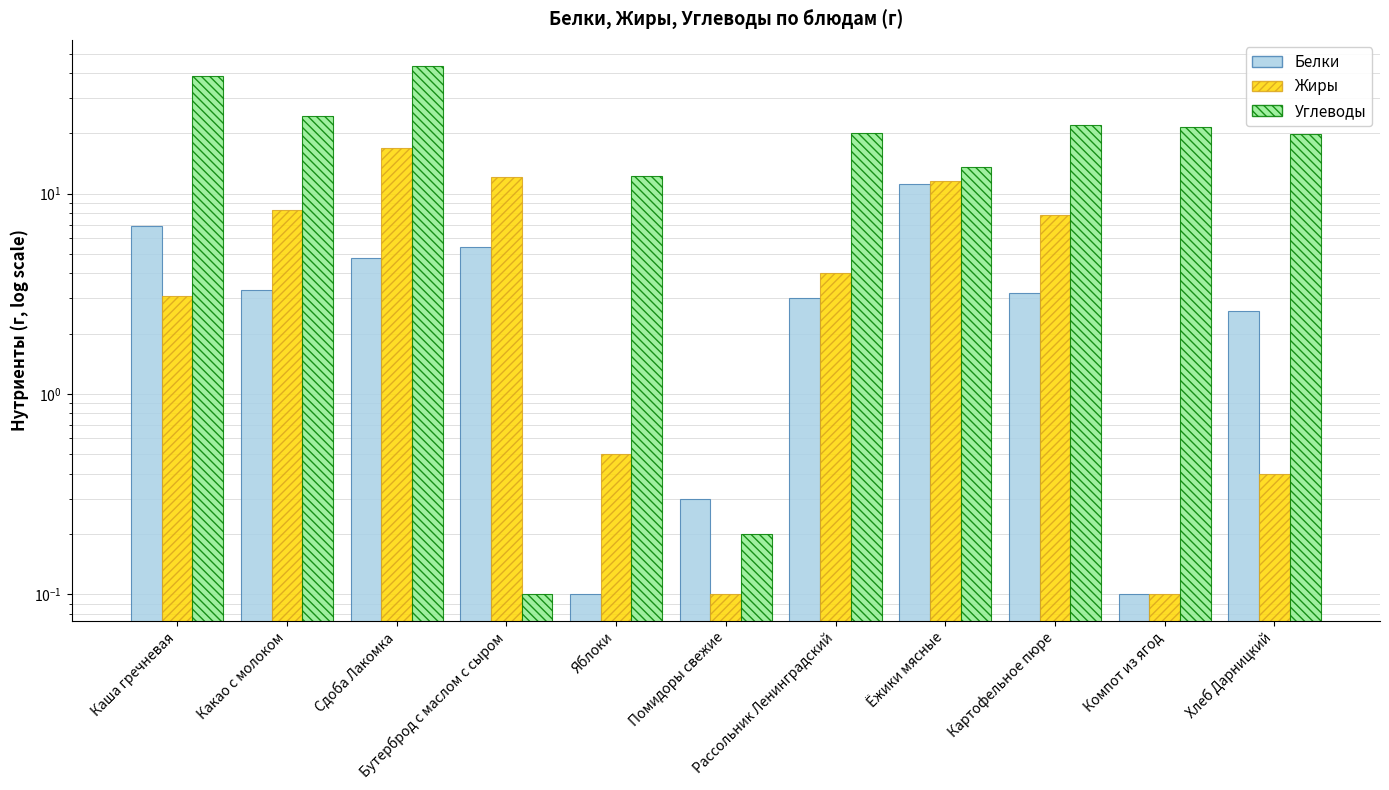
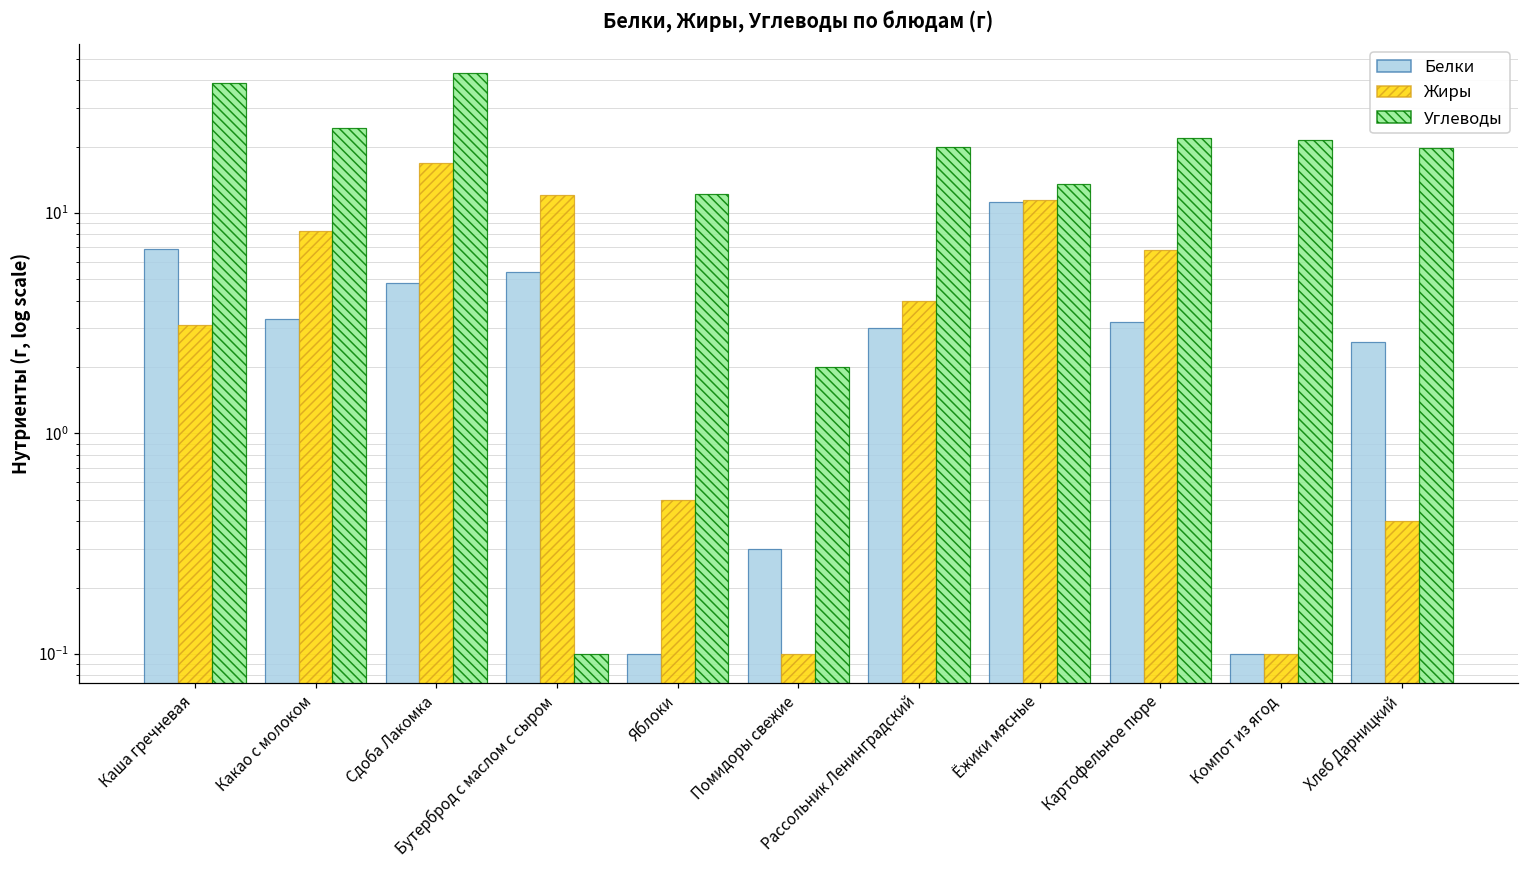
Углеводы, Помидоры свежие: 0.2 -> 2.0
Жиры, Картофельное пюре: 7.8 -> 6.8
